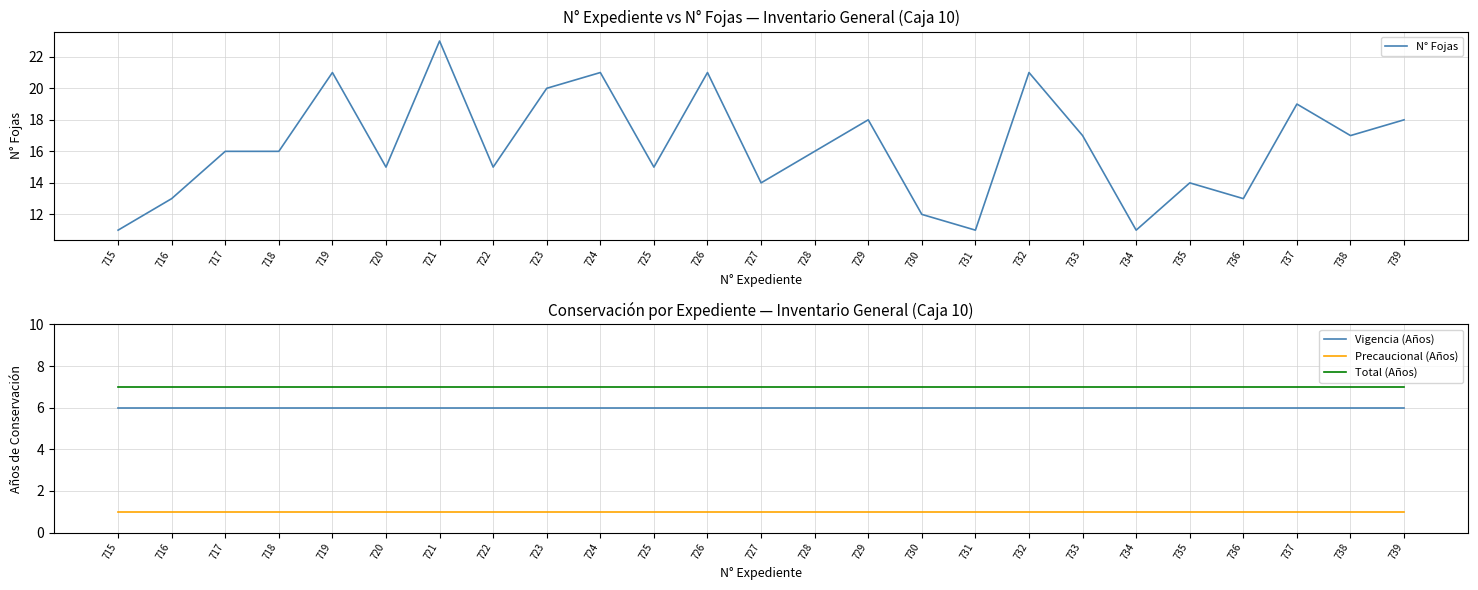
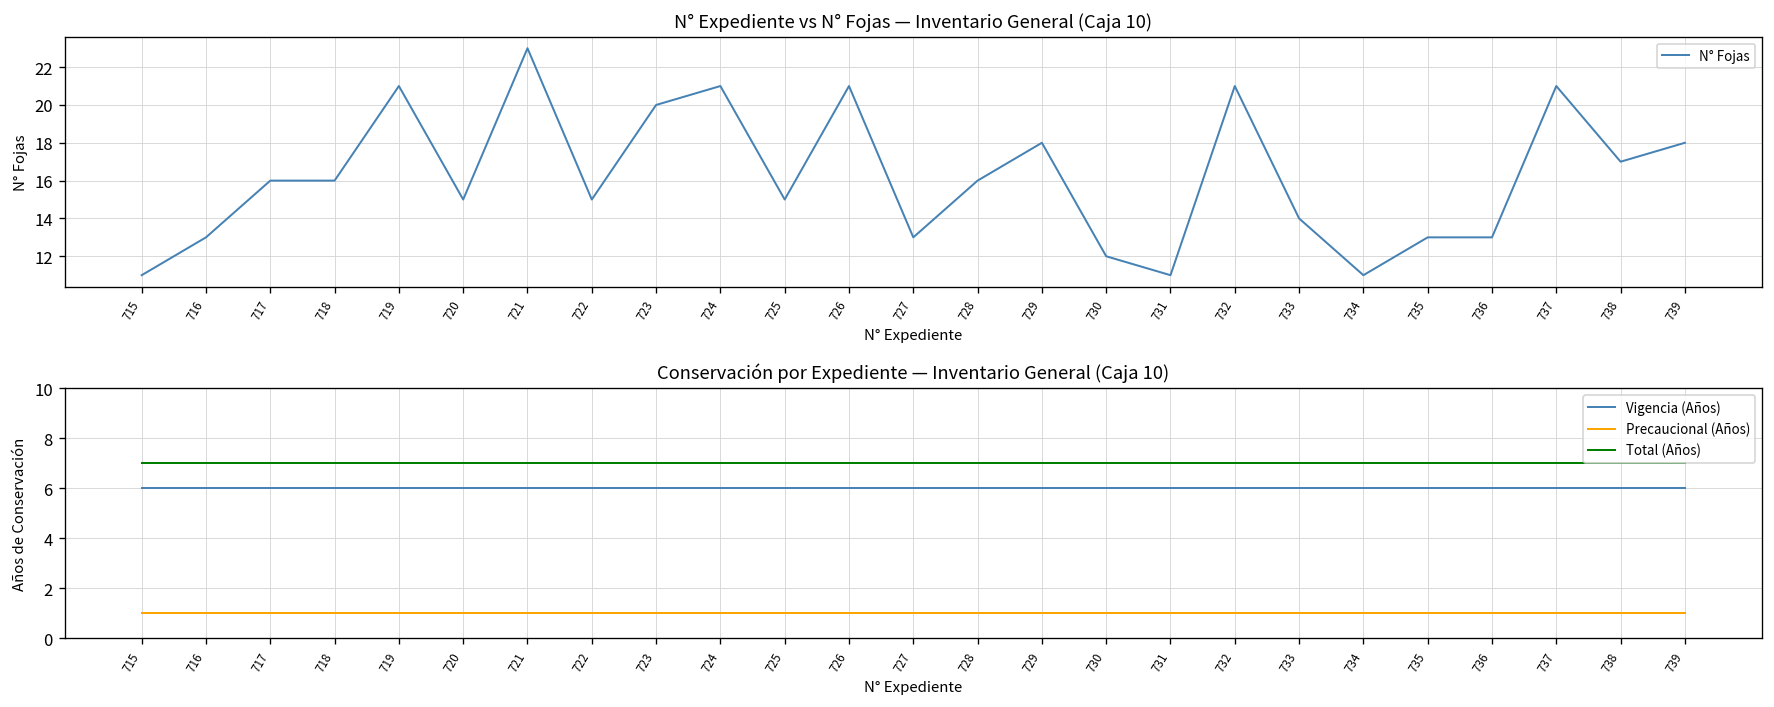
N° Expediente vs N° Fojas — Inventario General (Caja 10), 727: 14 -> 13
N° Expediente vs N° Fojas — Inventario General (Caja 10), 733: 17 -> 14
N° Expediente vs N° Fojas — Inventario General (Caja 10), 735: 14 -> 13
N° Expediente vs N° Fojas — Inventario General (Caja 10), 737: 19 -> 21
